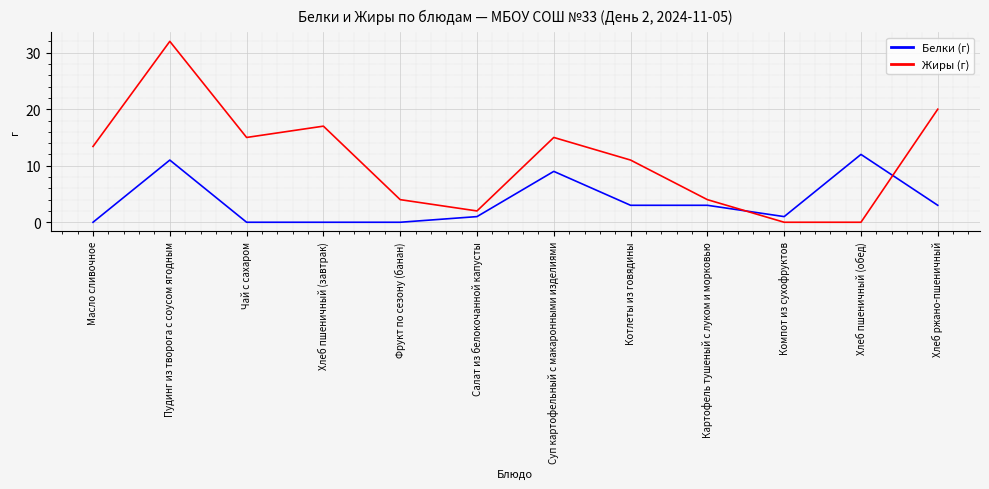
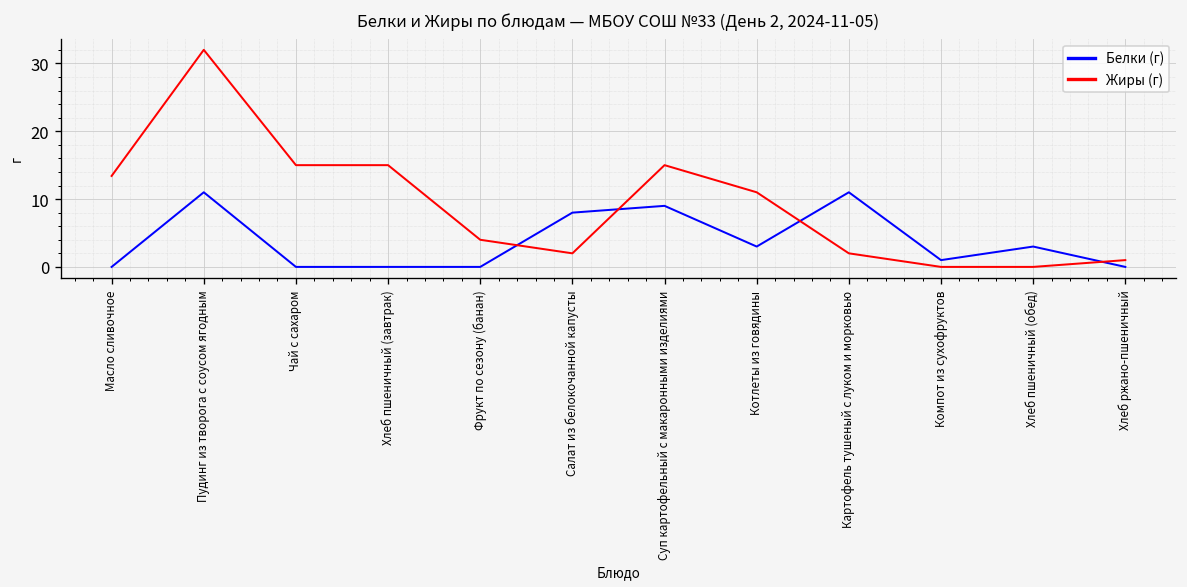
Жиры (г), Хлеб пшеничный (завтрак): 17 -> 15
Белки (г), Салат из белокочанной капусты: 1 -> 8
Белки (г), Картофель тушеный с луком и морковью: 3 -> 11
Жиры (г), Картофель тушеный с луком и морковью: 4 -> 2
Белки (г), Хлеб пшеничный (обед): 12 -> 3
Белки (г), Хлеб ржано-пшеничный: 3 -> 0
Жиры (г), Хлеб ржано-пшеничный: 20 -> 1
